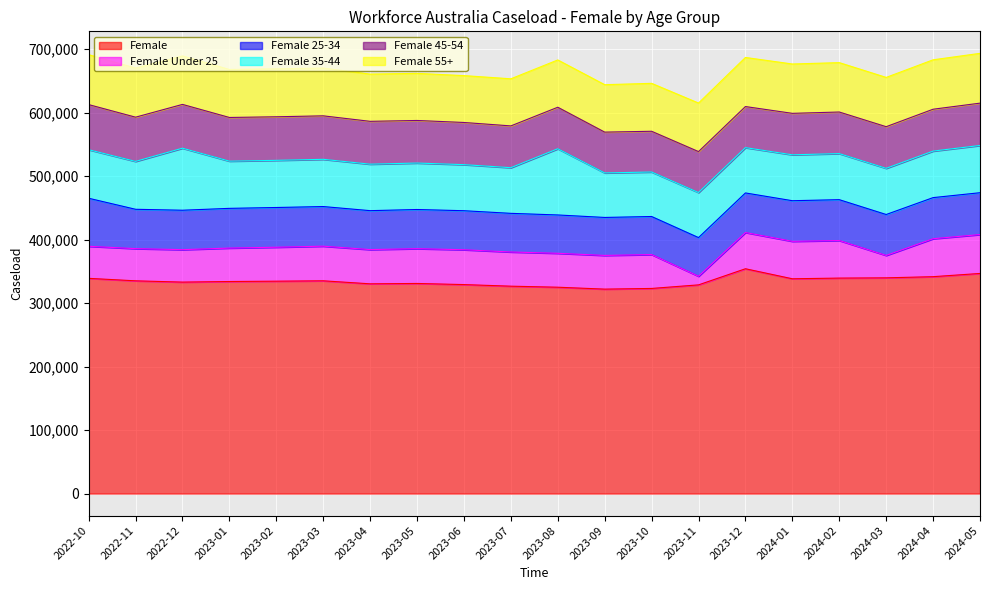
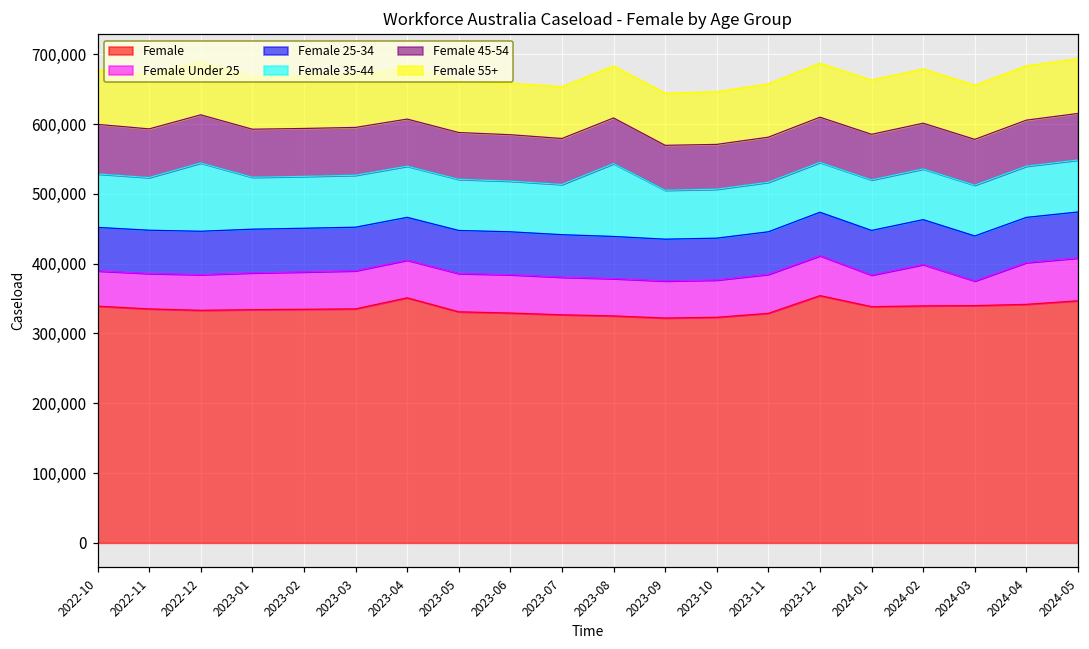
Female 25-34, 2022-10: 80,000 -> 60,000
Female, 2023-04: 330,000 -> 350,000
Female Under 25, 2023-11: 10,000 -> 60,000
Female Under 25, 2024-01: 60,000 -> 50,000
